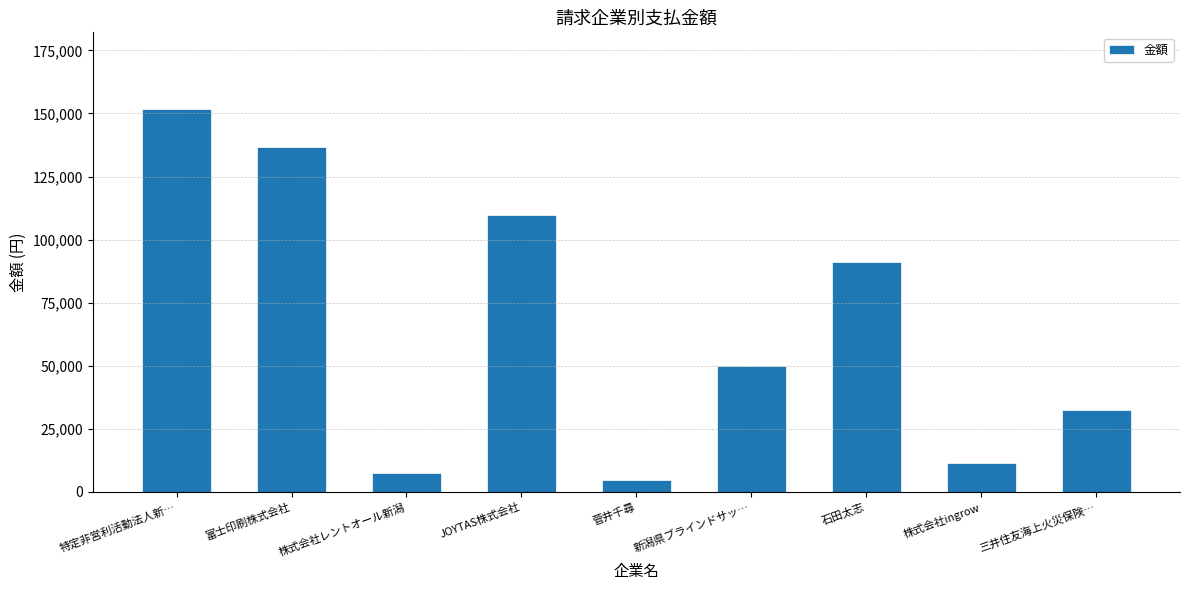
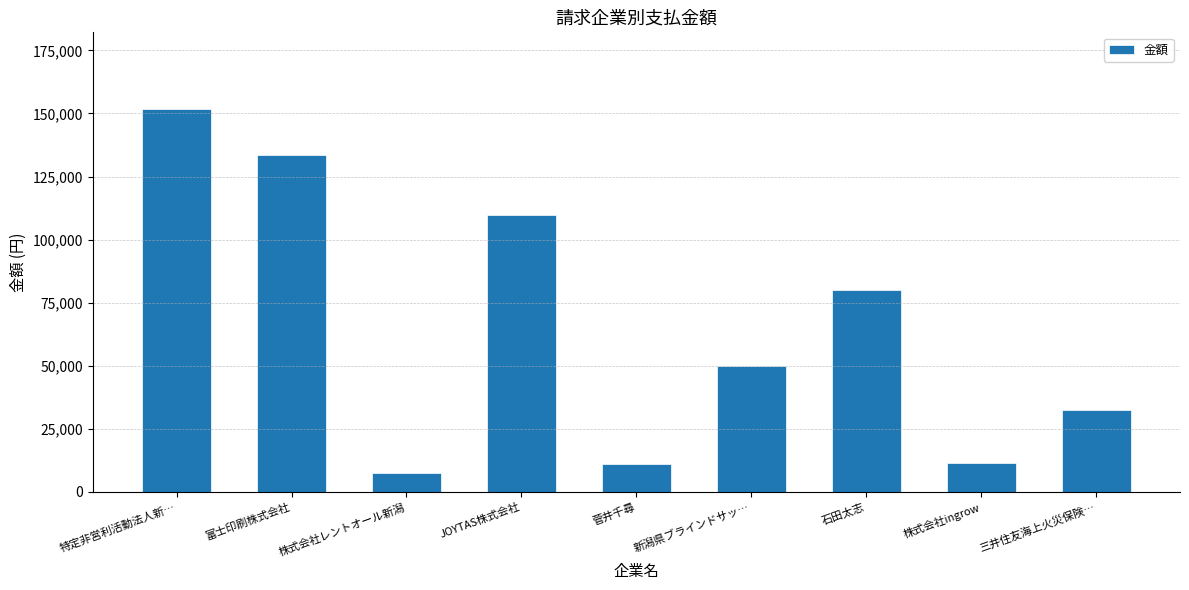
富士印刷株式会社: 137,000 -> 133,000
菅井千尋: 5,000 -> 11,000
石田太志: 91,000 -> 80,000
